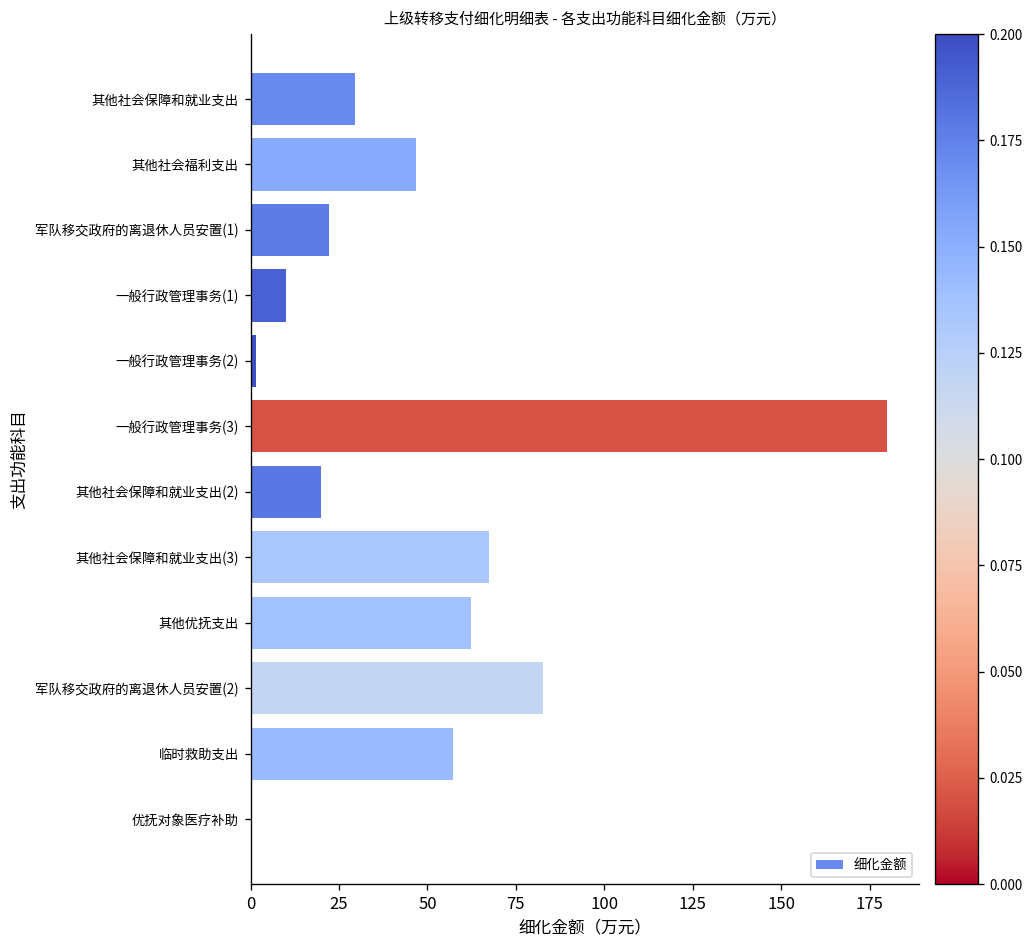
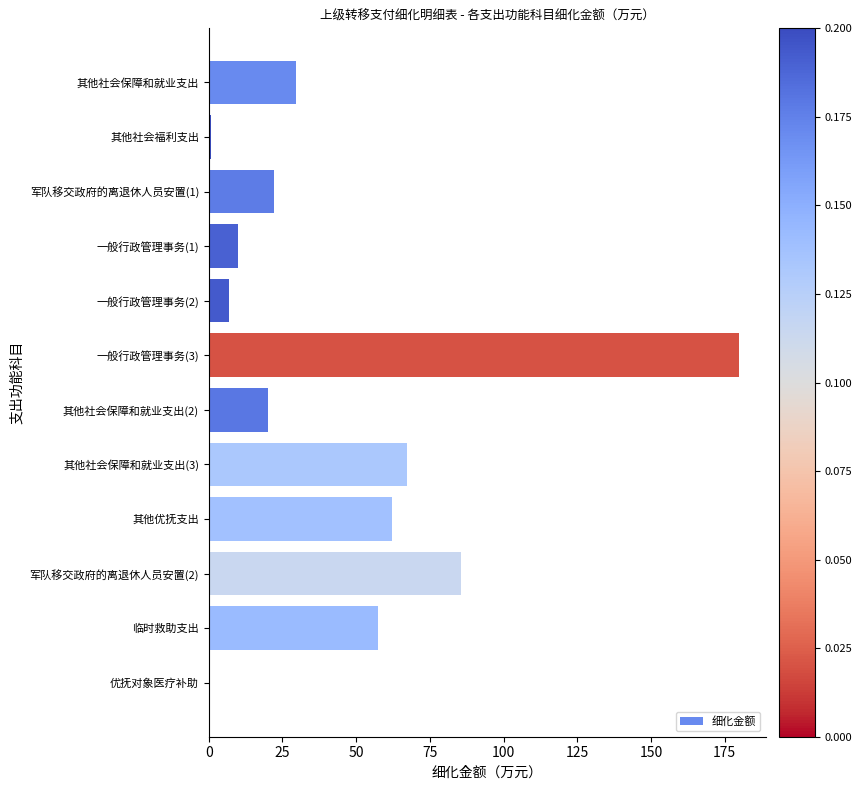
其他社会福利支出: 47 -> 1
一般行政管理事务(2): 2 -> 7
军队移交政府的离退休人员安置(2): 83 -> 85
